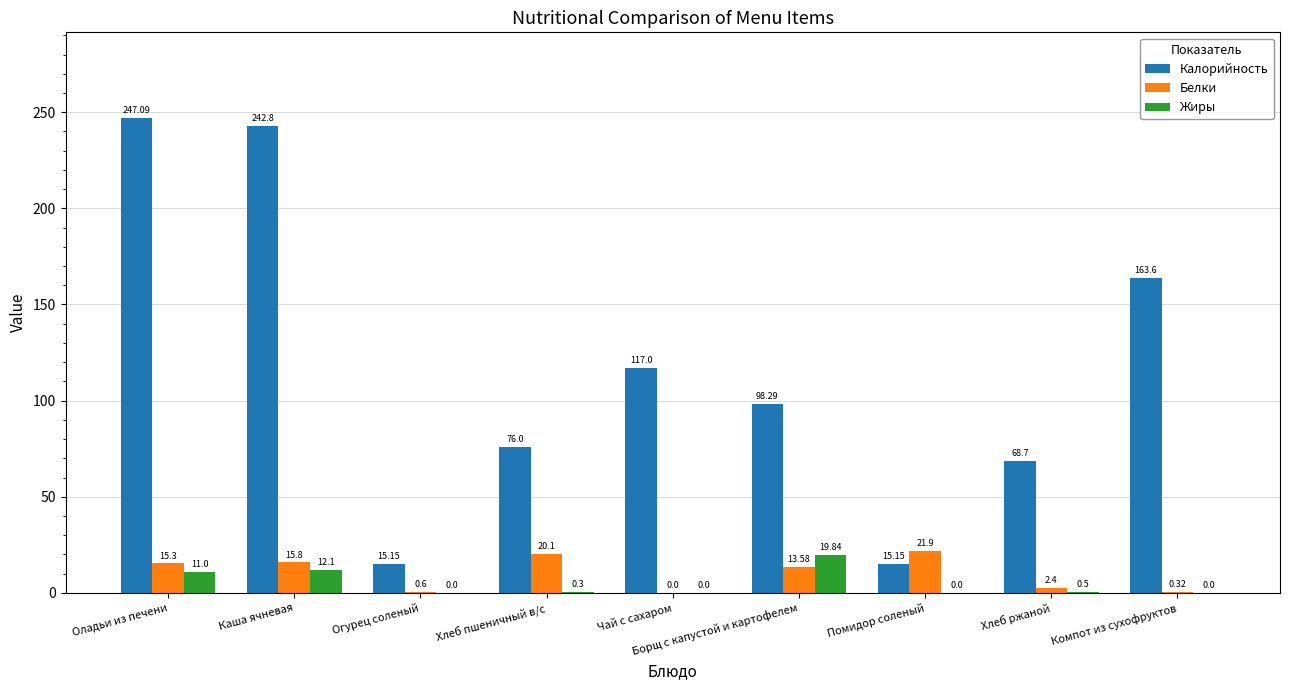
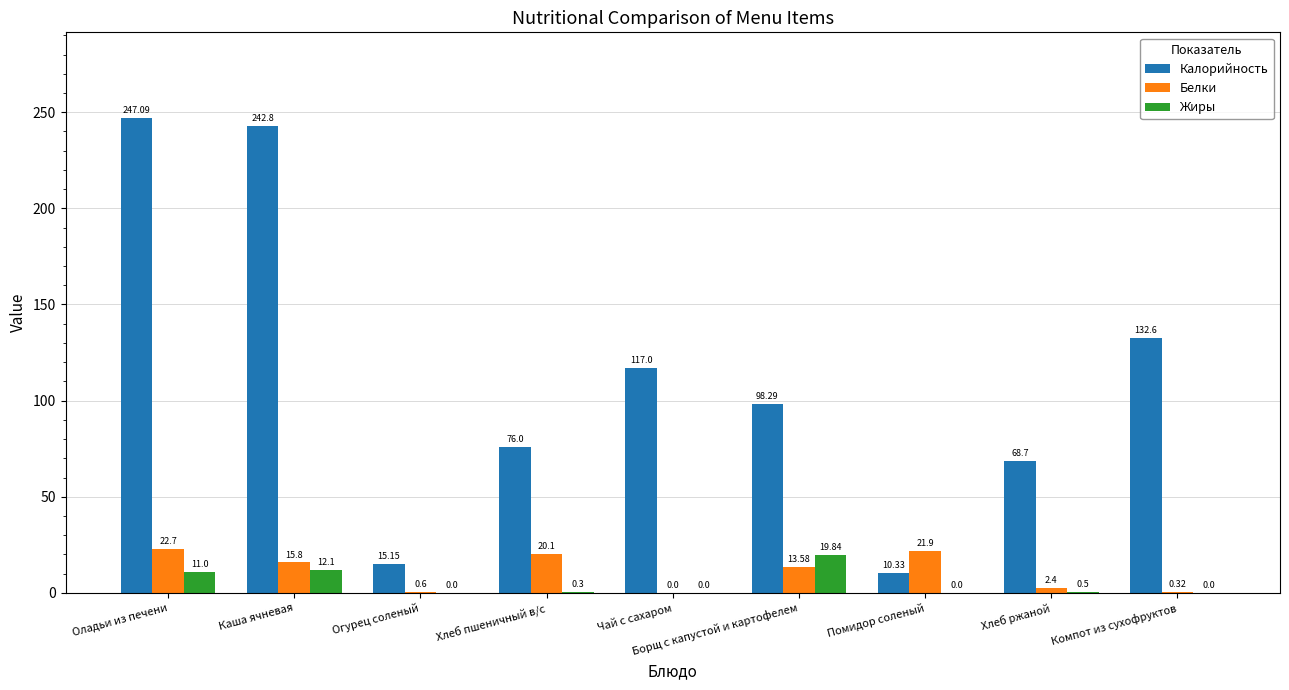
Белки, Оладьи из печени: 15.3 -> 22.7
Калорийность, Помидор соленый: 15.15 -> 10.33
Калорийность, Компот из сухофруктов: 163.6 -> 132.6
